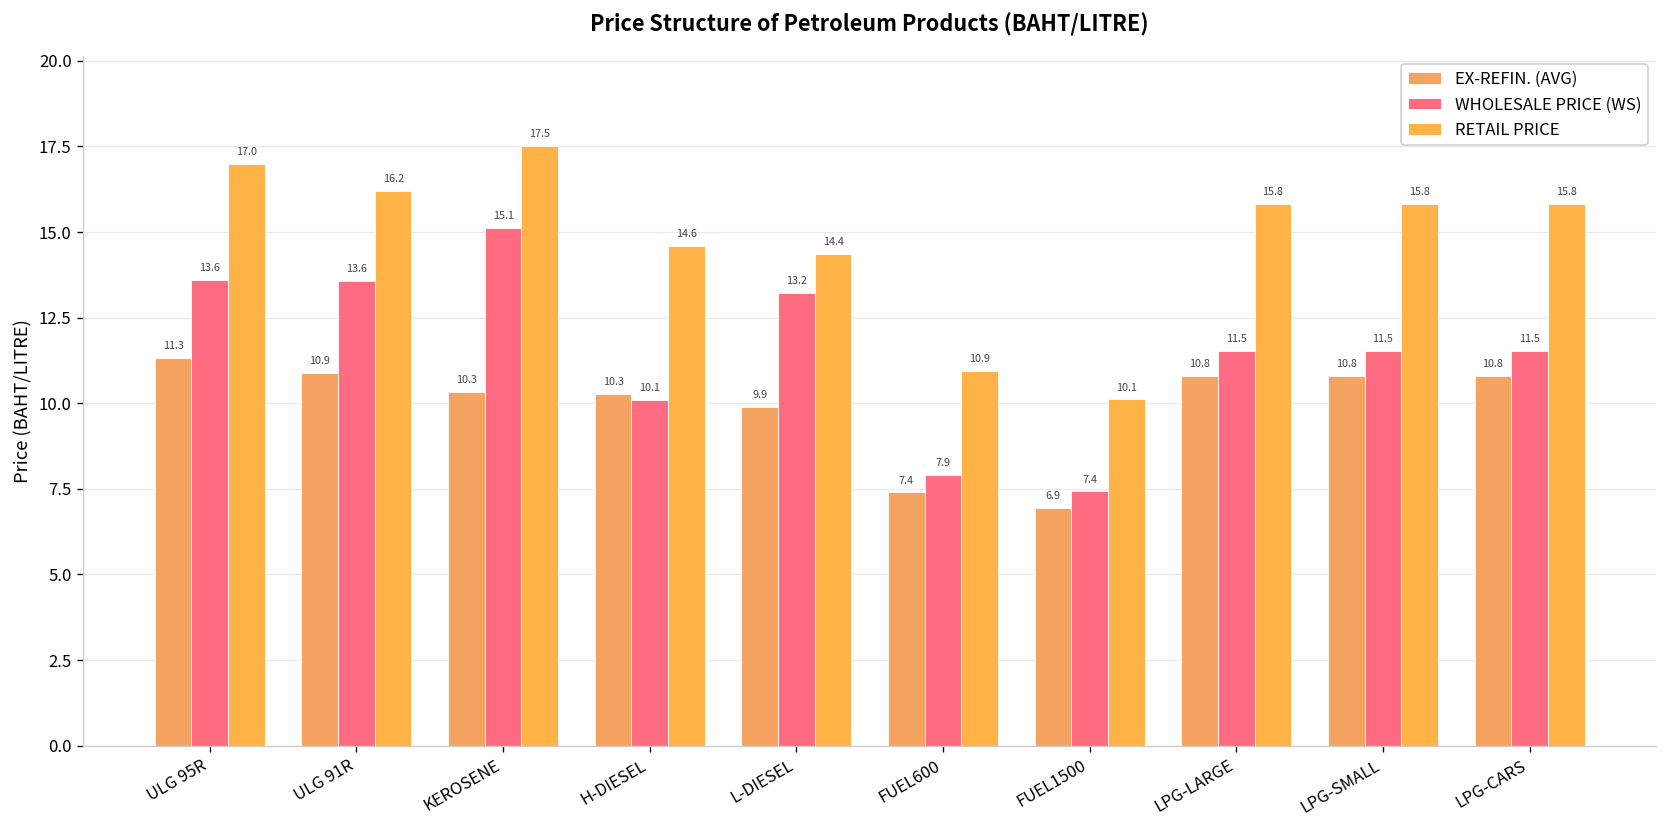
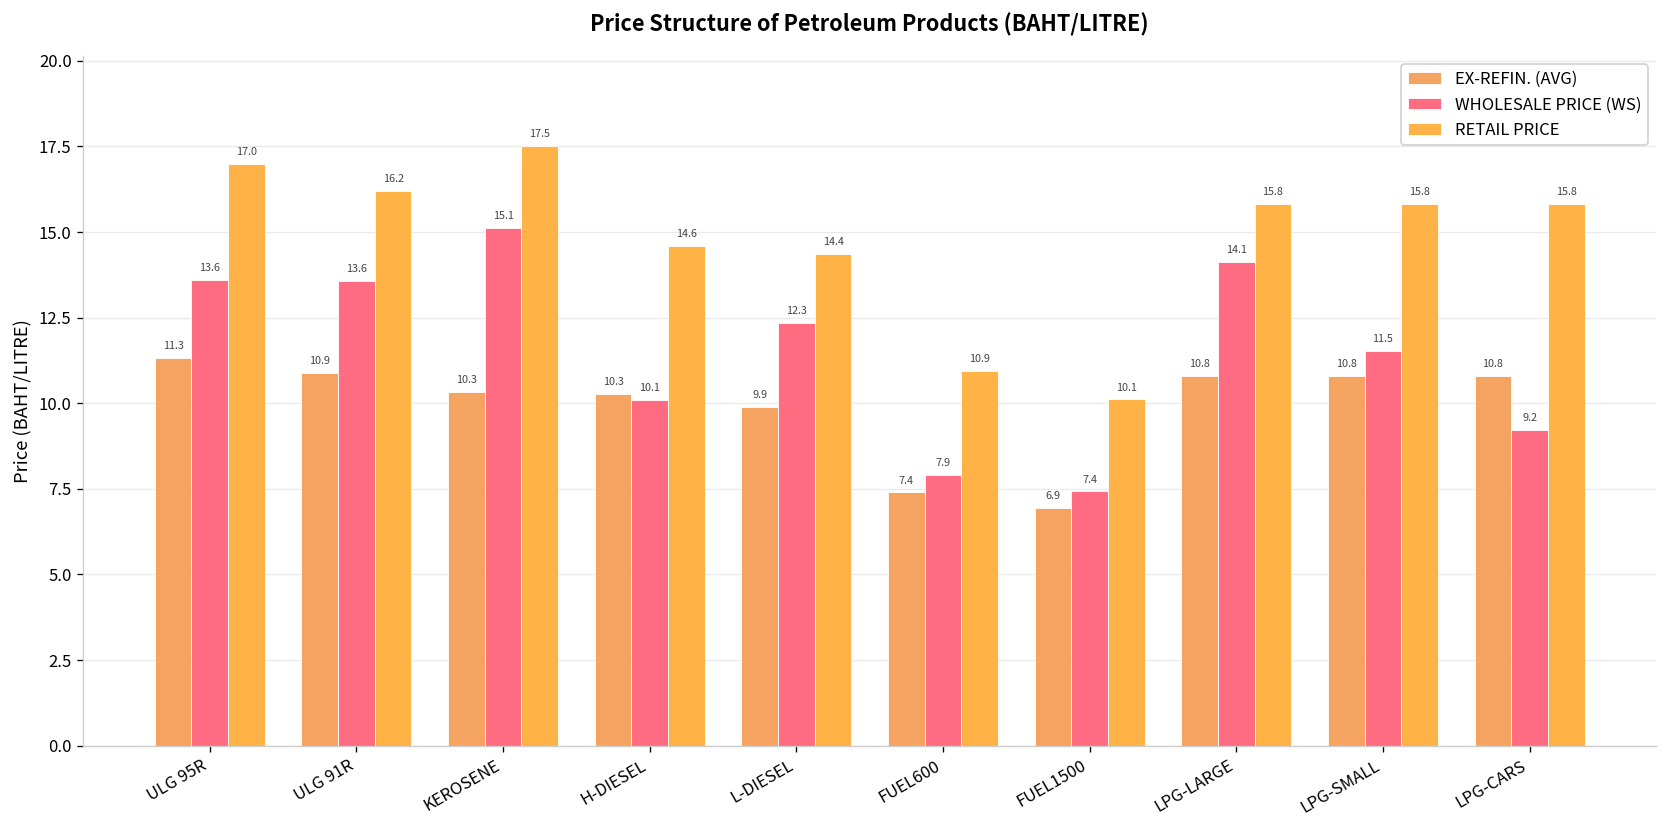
WHOLESALE PRICE (WS), L-DIESEL: 13.2 -> 12.3
WHOLESALE PRICE (WS), LPG-LARGE: 11.5 -> 14.1
WHOLESALE PRICE (WS), LPG-CARS: 11.5 -> 9.2
